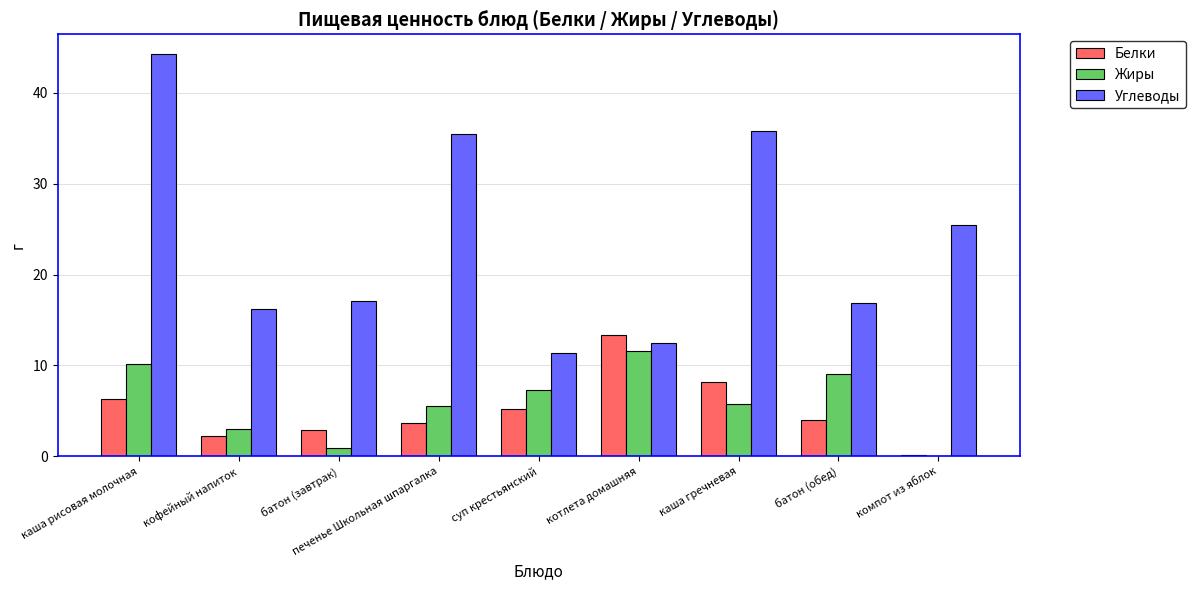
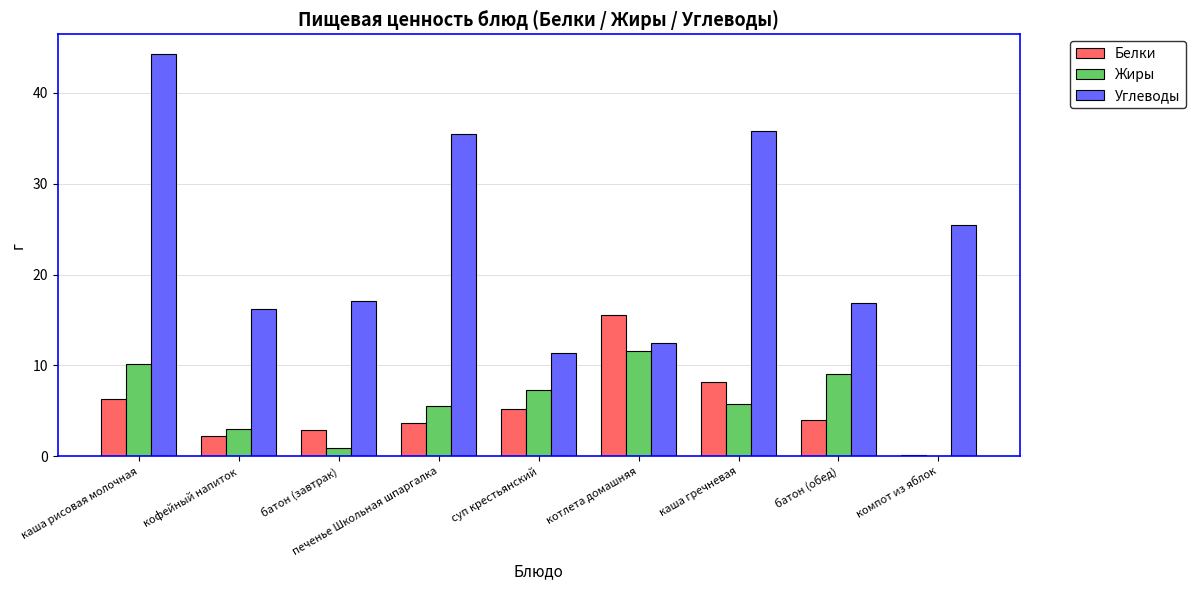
Белки, котлета домашняя: 13 -> 16
